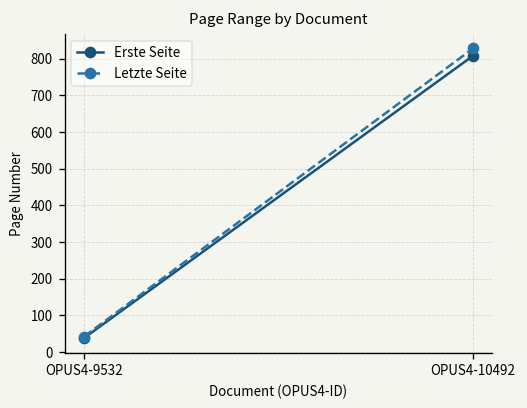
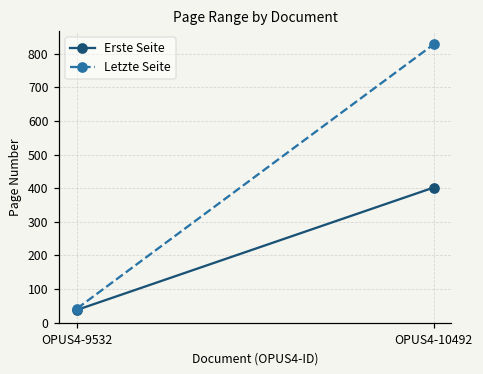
Erste Seite, OPUS4-10492: 810 -> 400
